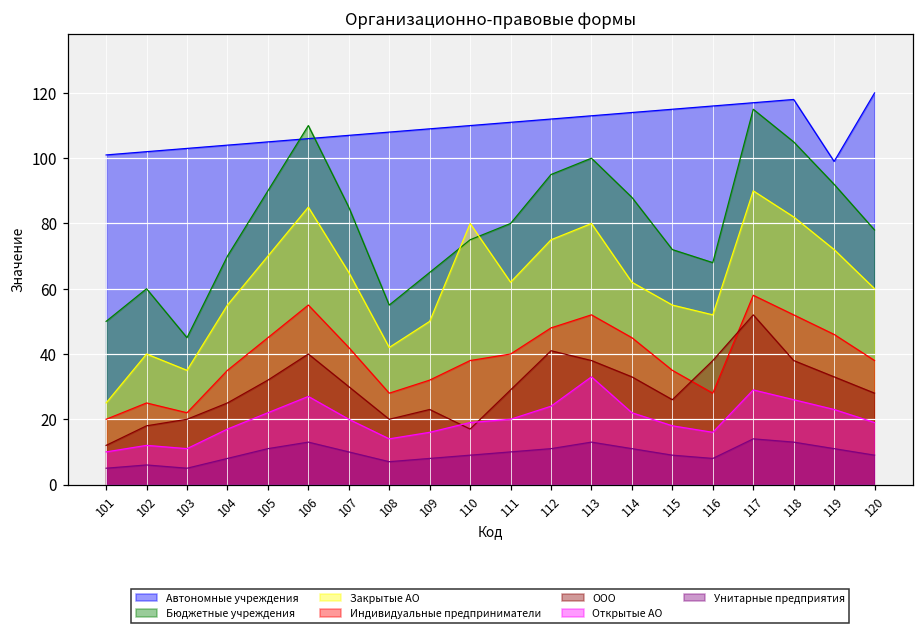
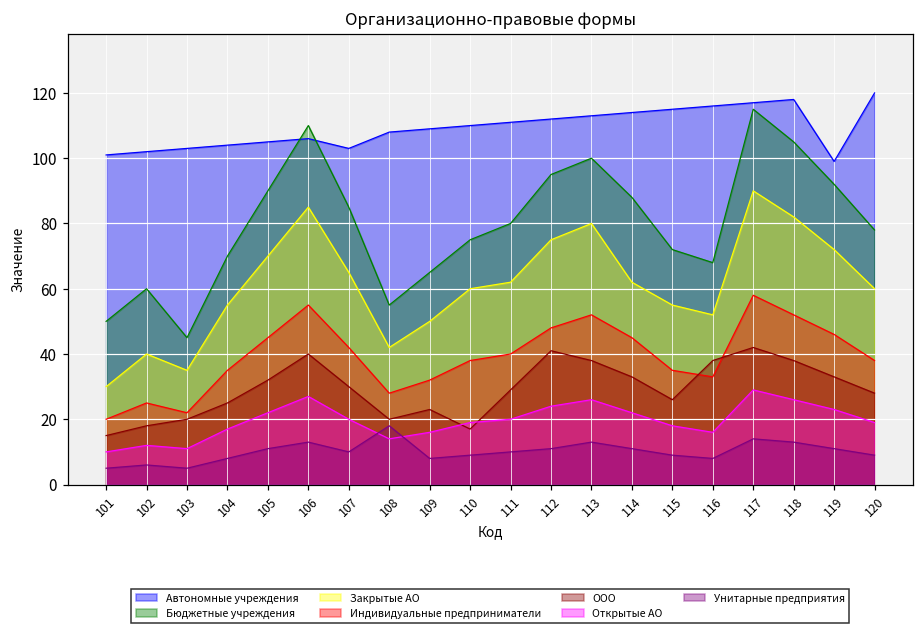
Закрытые АО, 101: 25 -> 30
ООО, 101: 12 -> 15
Автономные учреждения, 107: 107 -> 103
Унитарные предприятия, 108: 7 -> 18
Закрытые АО, 110: 80 -> 60
Открытые АО, 113: 33 -> 26
Индивидуальные предприниматели, 116: 28 -> 33
ООО, 117: 52 -> 42
